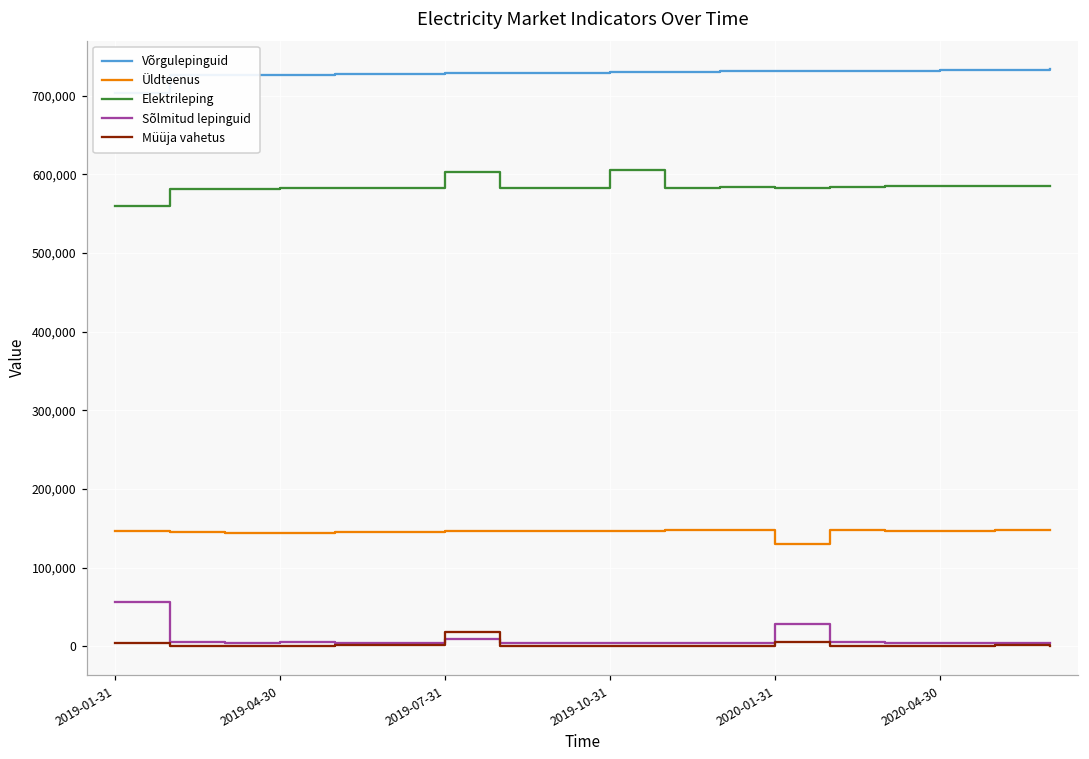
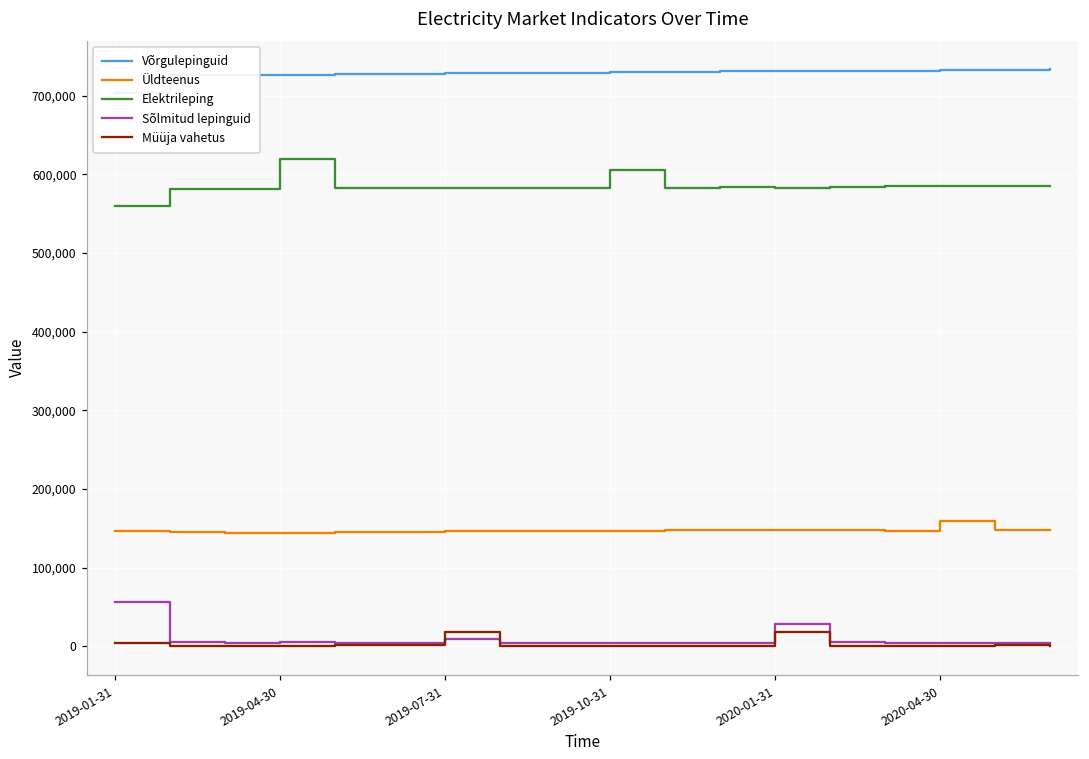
Elektrileping, 2019-04-30: 580,000 -> 620,000
Elektrileping, 2019-07-31: 600,000 -> 580,000
Üldteenus, 2020-01-31: 130,000 -> 150,000
Müüja vahetus, 2020-01-31: 10,000 -> 20,000
Üldteenus, 2020-04-30: 150,000 -> 160,000
